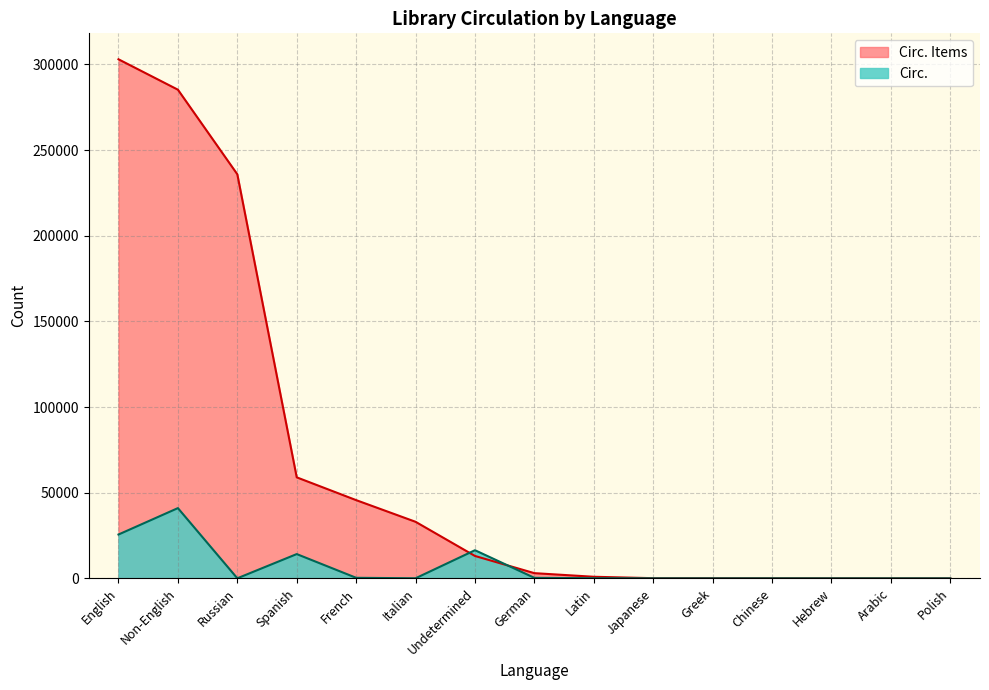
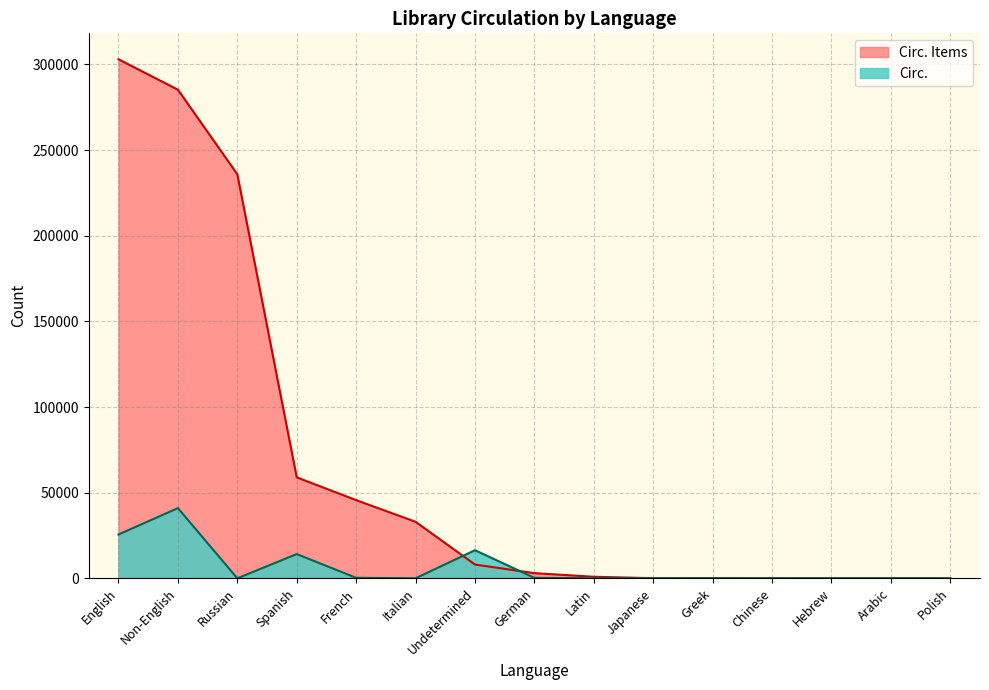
Circ. Items, Undetermined: 13000 -> 8000
